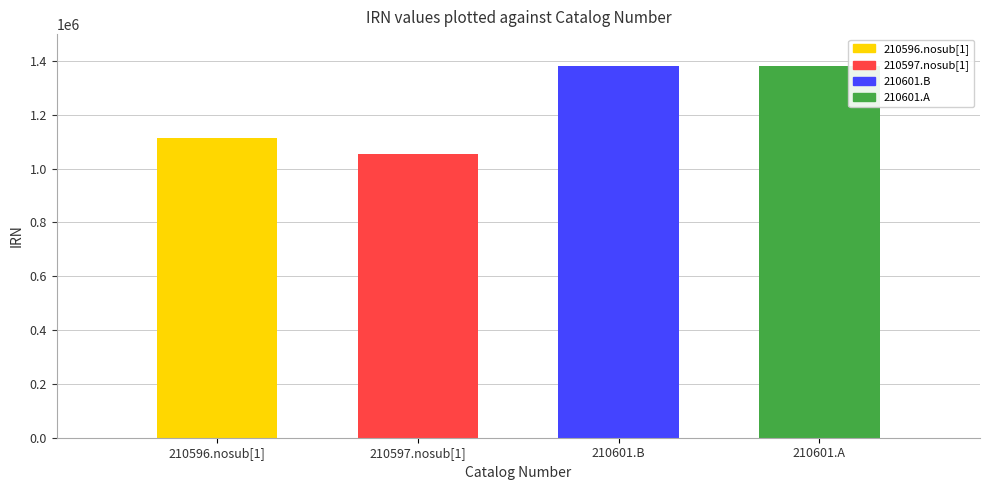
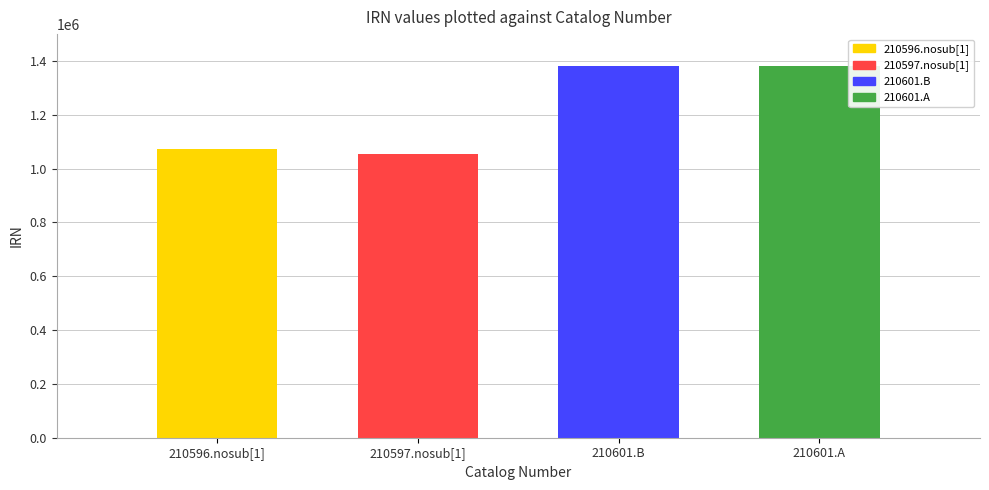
210596.nosub[1]: 1120000 -> 1070000
